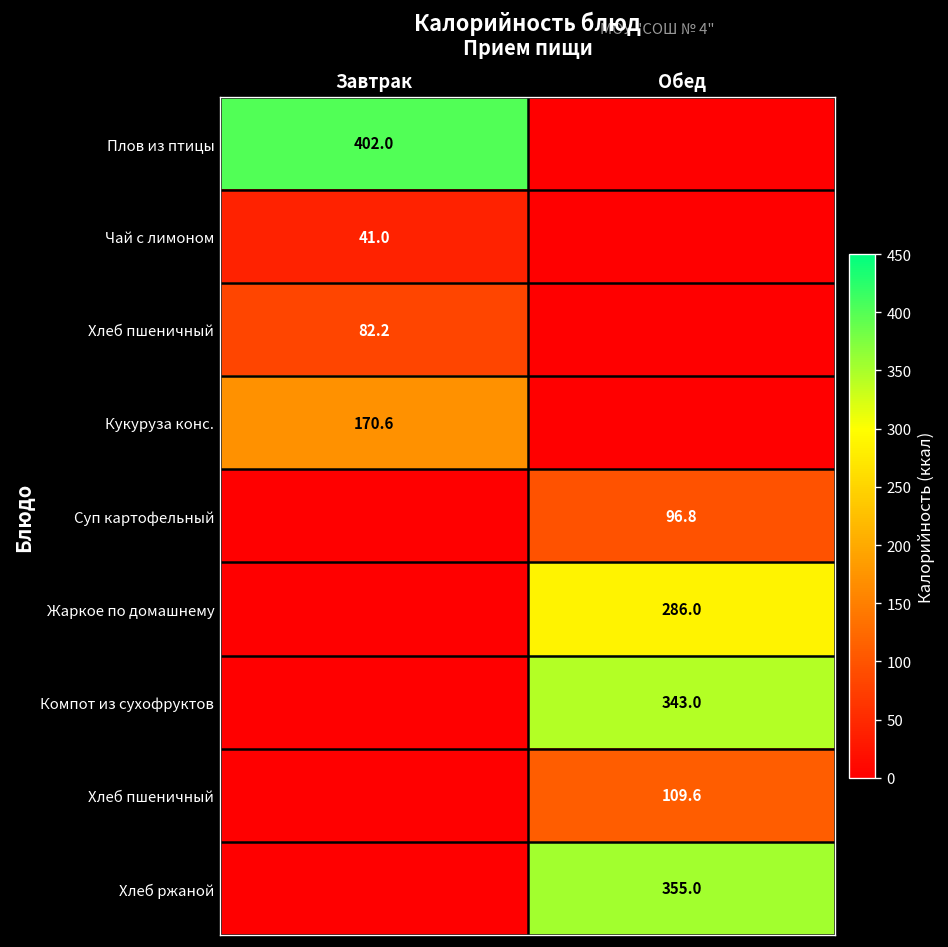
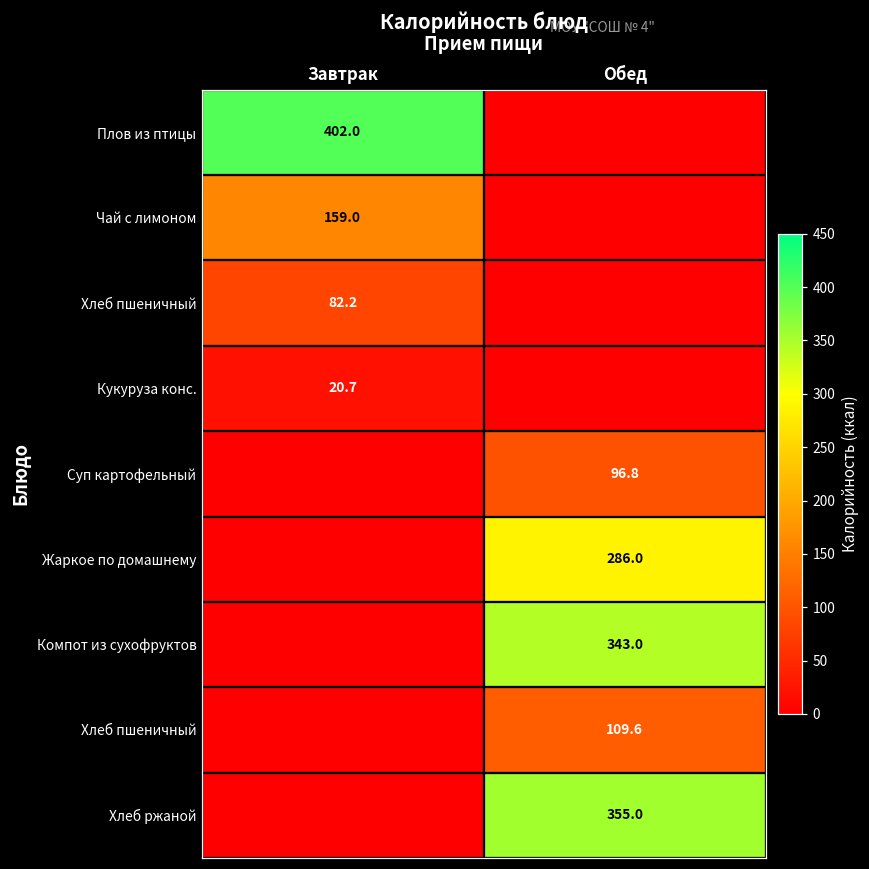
Чай с лимоном, Завтрак: 41.0 -> 159.0
Кукуруза конс., Завтрак: 170.6 -> 20.7
